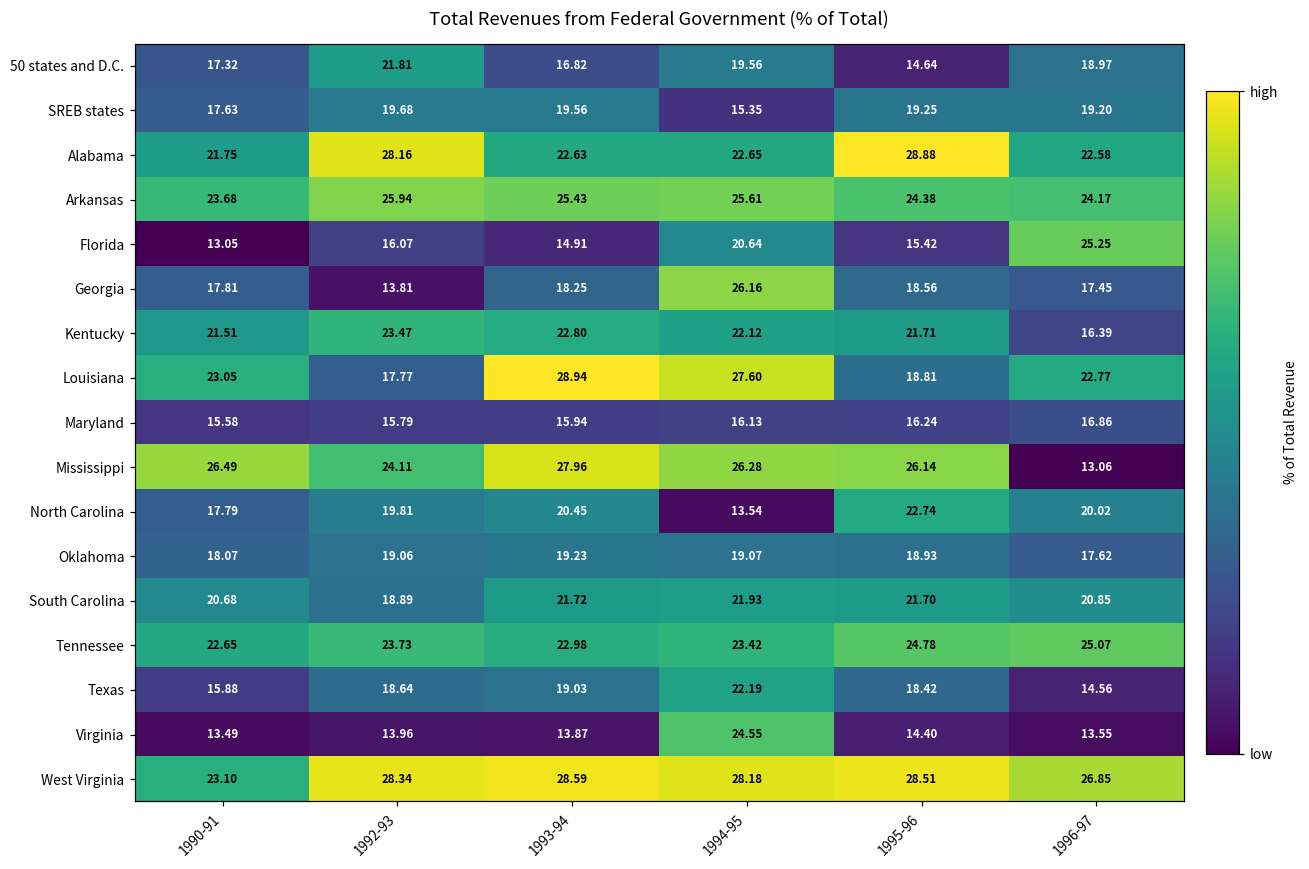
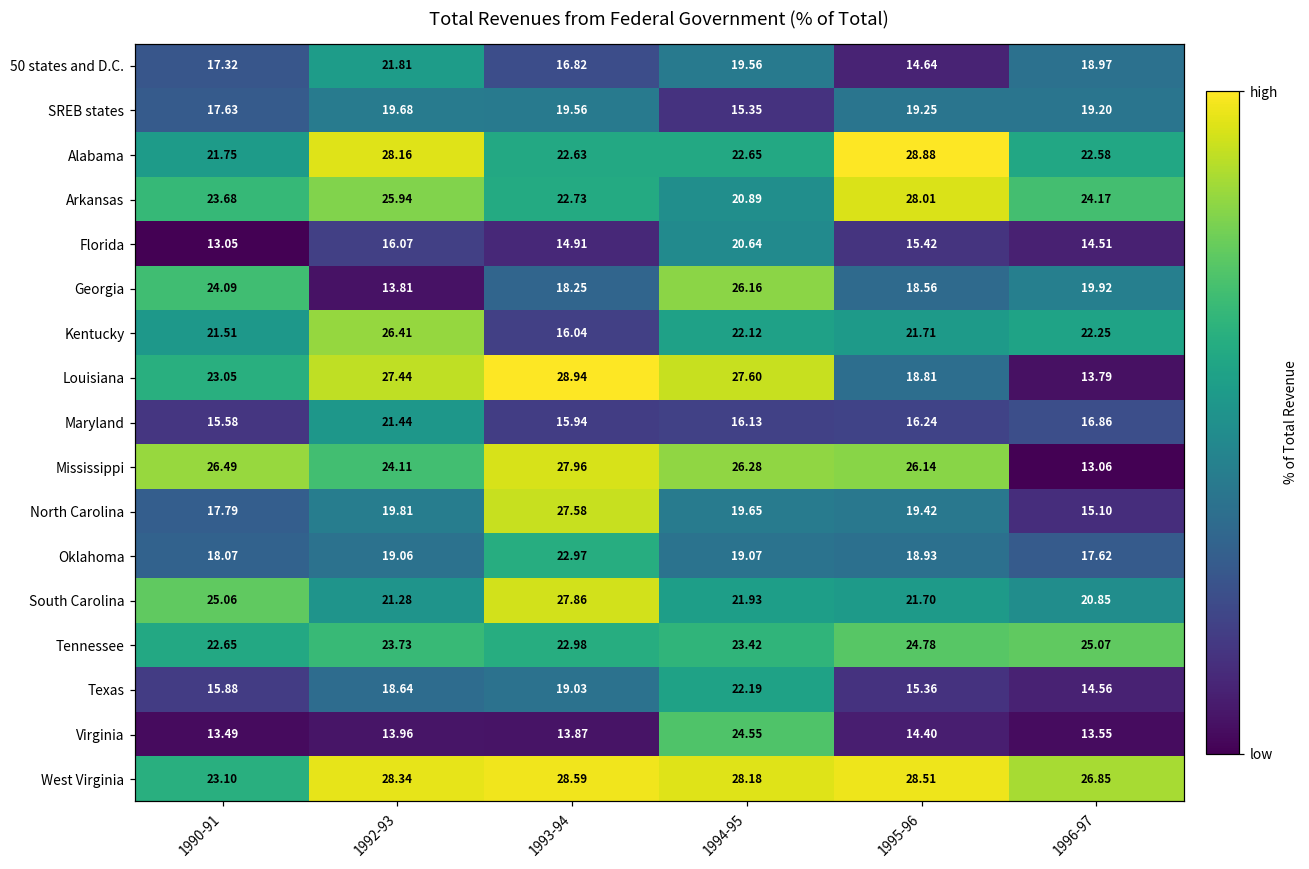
Arkansas, 1993-94: 25.43 -> 22.73
Arkansas, 1994-95: 25.61 -> 20.89
Arkansas, 1995-96: 24.38 -> 28.01
Florida, 1996-97: 25.25 -> 14.51
Georgia, 1990-91: 17.81 -> 24.09
Georgia, 1996-97: 17.45 -> 19.92
Kentucky, 1992-93: 23.47 -> 26.41
Kentucky, 1993-94: 22.80 -> 16.04
Kentucky, 1996-97: 16.39 -> 22.25
Louisiana, 1992-93: 17.77 -> 27.44
Louisiana, 1996-97: 22.77 -> 13.79
Maryland, 1992-93: 15.79 -> 21.44
North Carolina, 1993-94: 20.45 -> 27.58
North Carolina, 1994-95: 13.54 -> 19.65
North Carolina, 1995-96: 22.74 -> 19.42
North Carolina, 1996-97: 20.02 -> 15.10
Oklahoma, 1993-94: 19.23 -> 22.97
South Carolina, 1990-91: 20.68 -> 25.06
South Carolina, 1992-93: 18.89 -> 21.28
South Carolina, 1993-94: 21.72 -> 27.86
Texas, 1995-96: 18.42 -> 15.36
